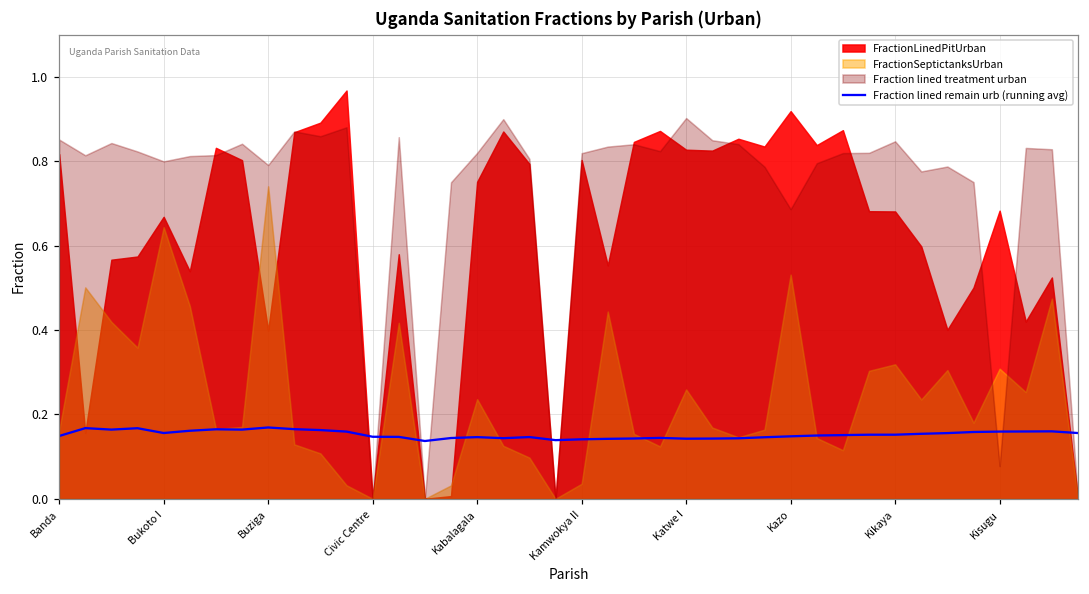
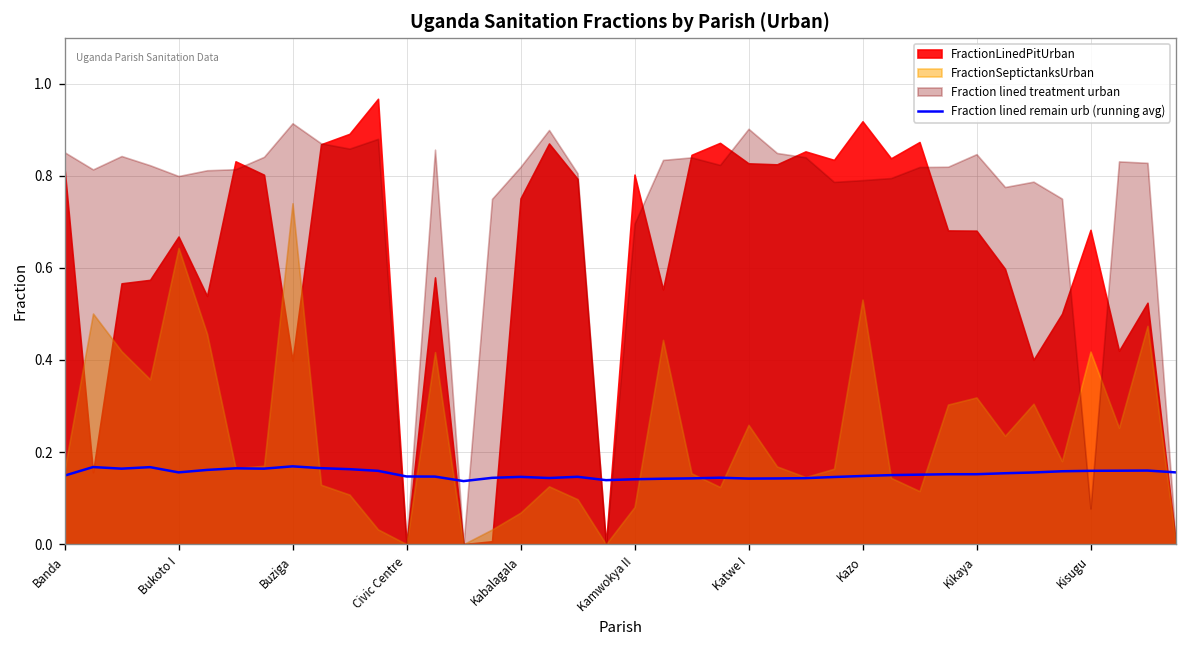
Fraction lined treatment urban, Buziga: 0.79 -> 0.91
FractionSeptictanksUrban, Kabalagala: 0.24 -> 0.07
FractionSeptictanksUrban, Kamwokya II: 0.04 -> 0.08
Fraction lined treatment urban, Kamwokya II: 0.82 -> 0.70
Fraction lined treatment urban, Kazo: 0.69 -> 0.79
FractionSeptictanksUrban, Kisugu: 0.31 -> 0.42
